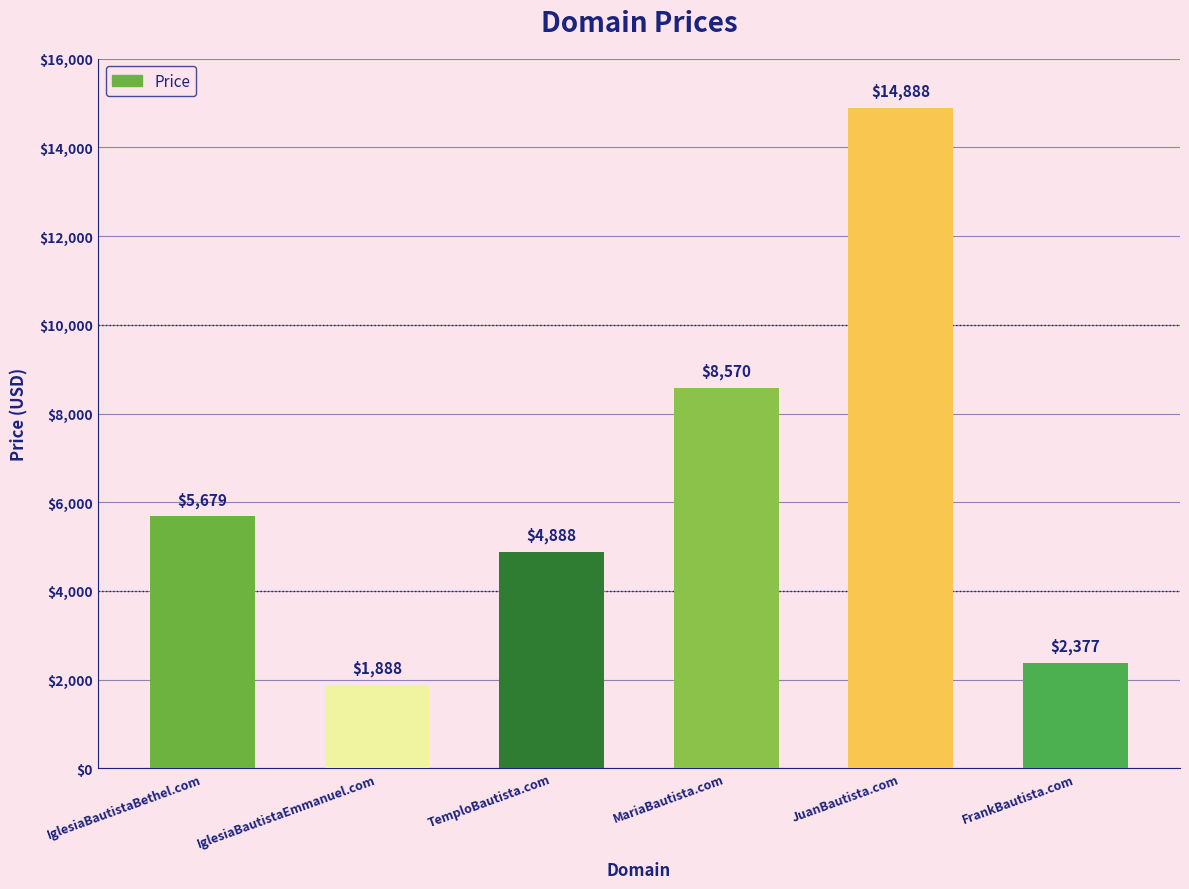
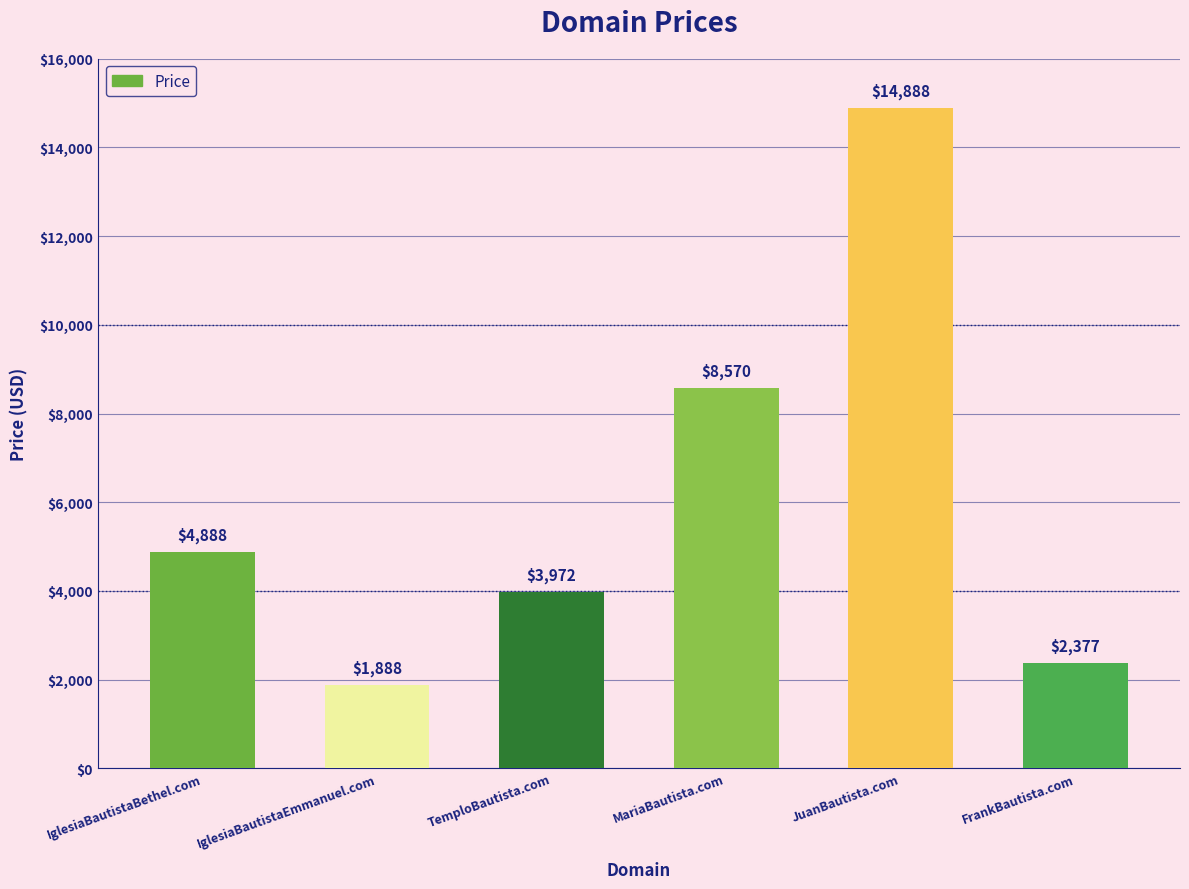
IglesiaBautistaBethel.com: $5,679 -> $4,888
TemploBautista.com: $4,888 -> $3,972
